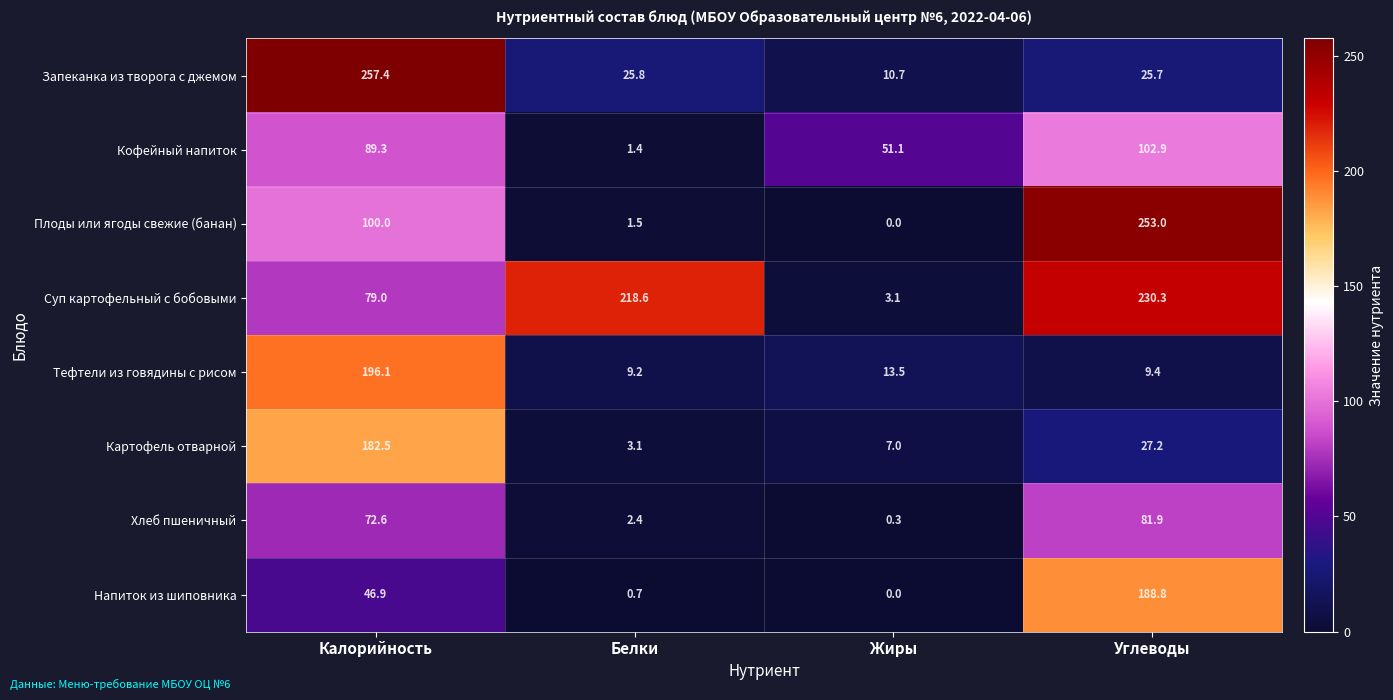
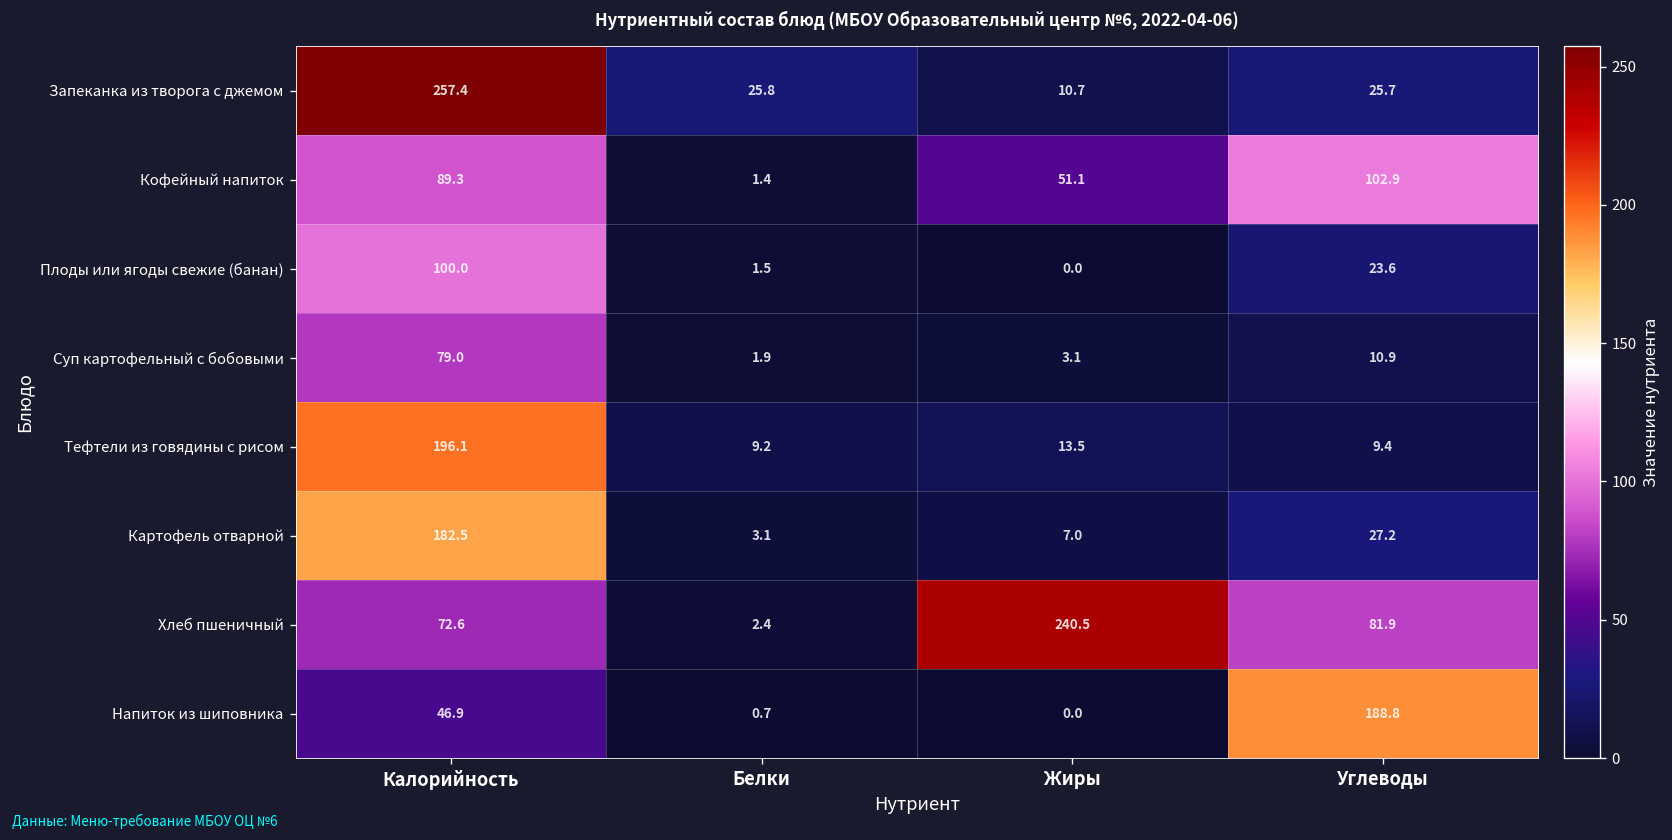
Плоды или ягоды свежие (банан), Углеводы: 253.0 -> 23.6
Суп картофельный с бобовыми, Белки: 218.6 -> 1.9
Суп картофельный с бобовыми, Углеводы: 230.3 -> 10.9
Хлеб пшеничный, Жиры: 0.3 -> 240.5
